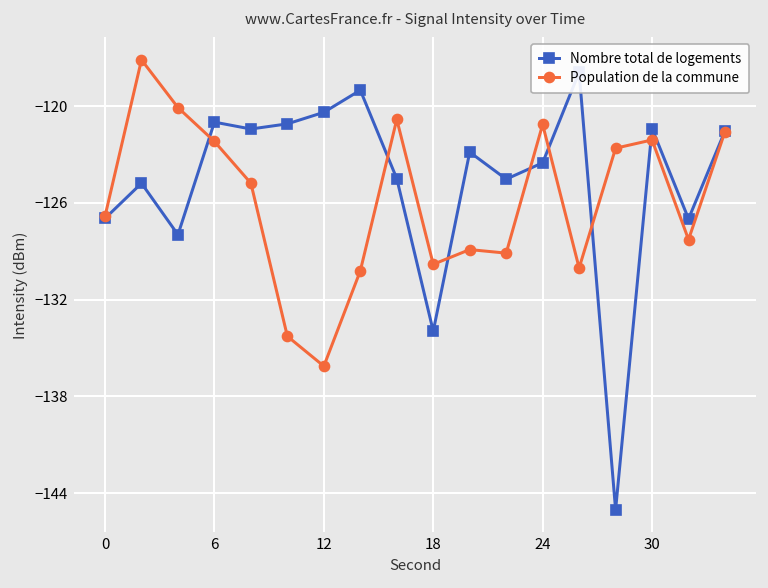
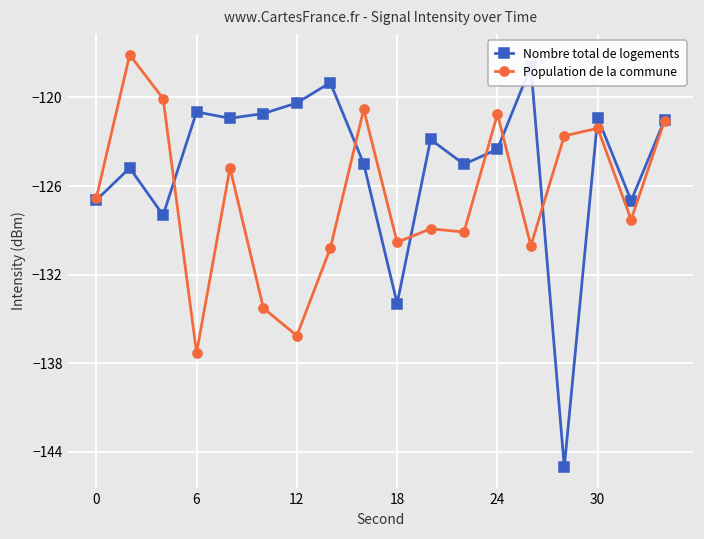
Population de la commune, 6: -122.2 -> -137.3
